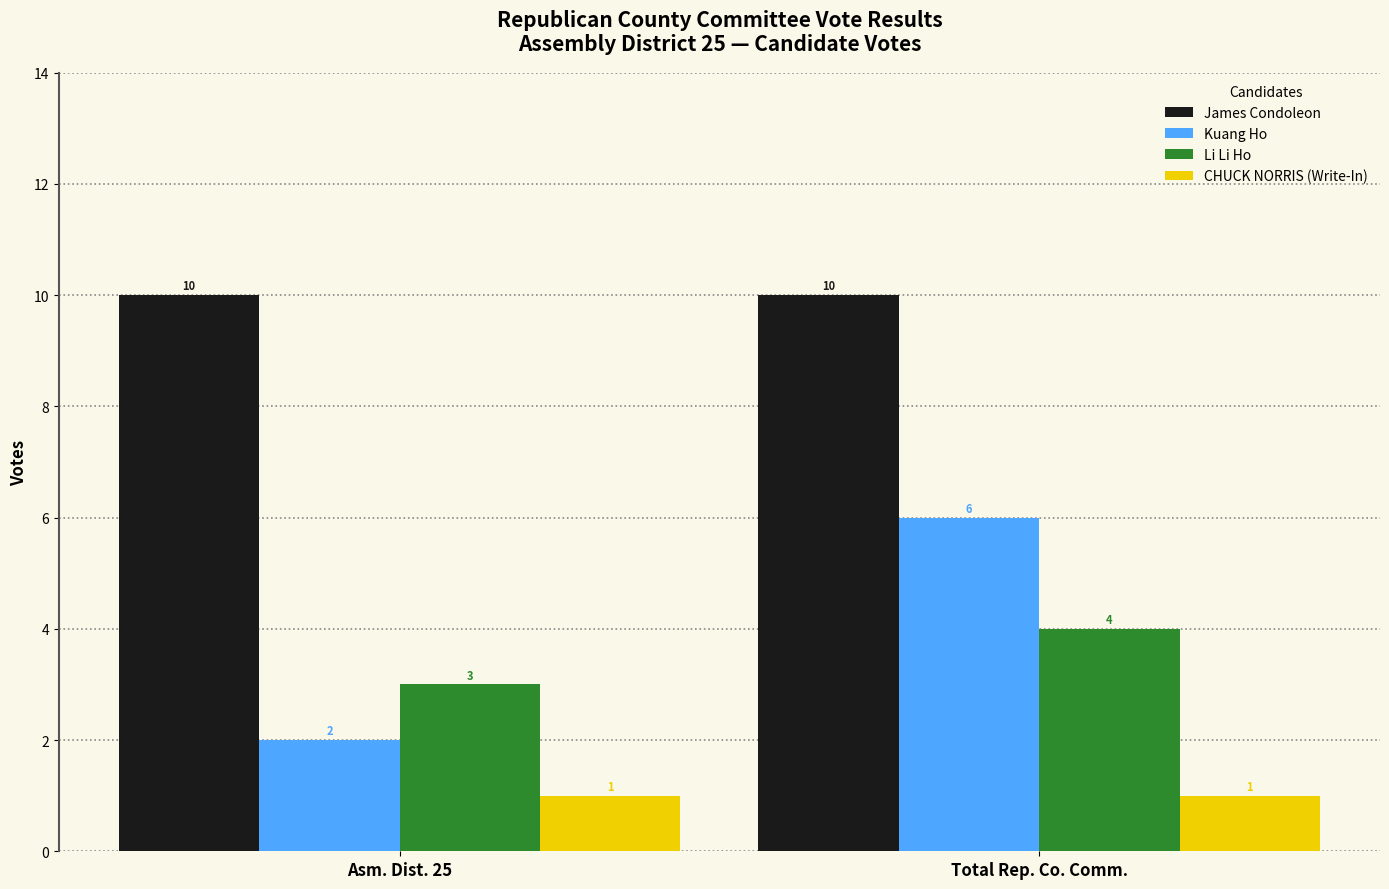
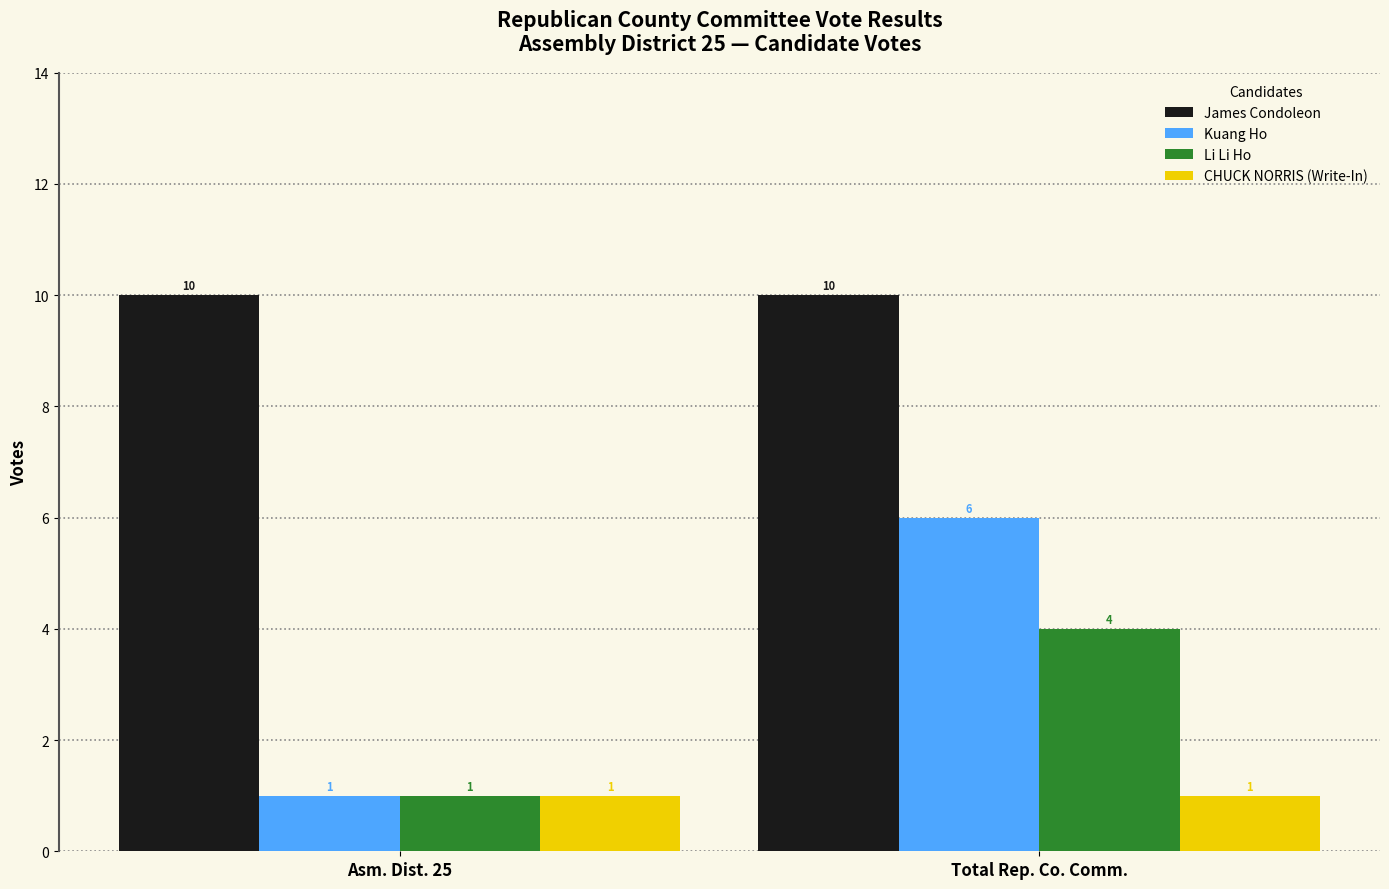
Kuang Ho, Asm. Dist. 25: 2 -> 1
Li Li Ho, Asm. Dist. 25: 3 -> 1
